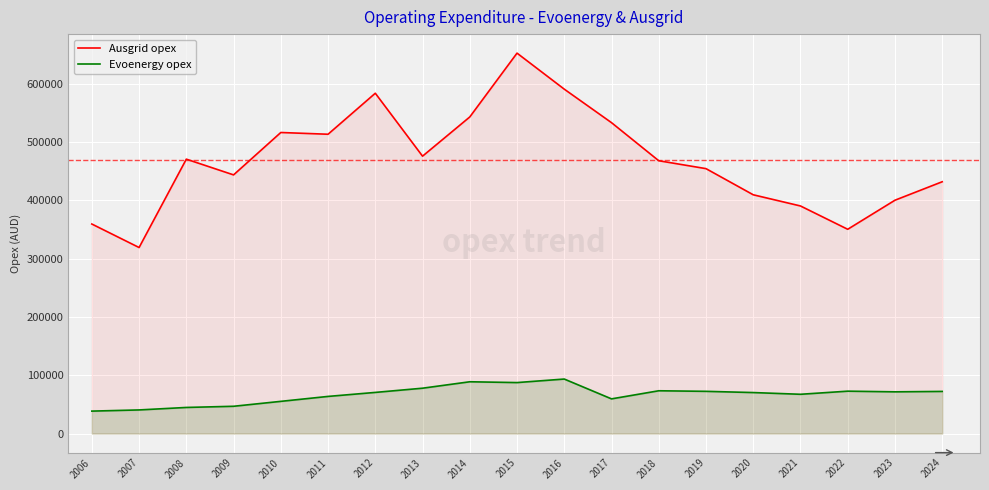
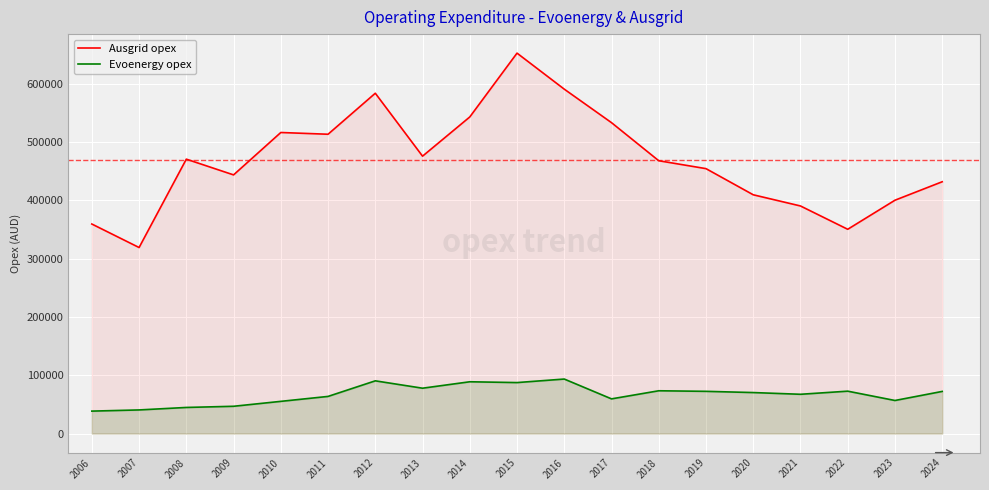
Evoenergy opex, 2012: 70000 -> 90000
Evoenergy opex, 2023: 70000 -> 60000
